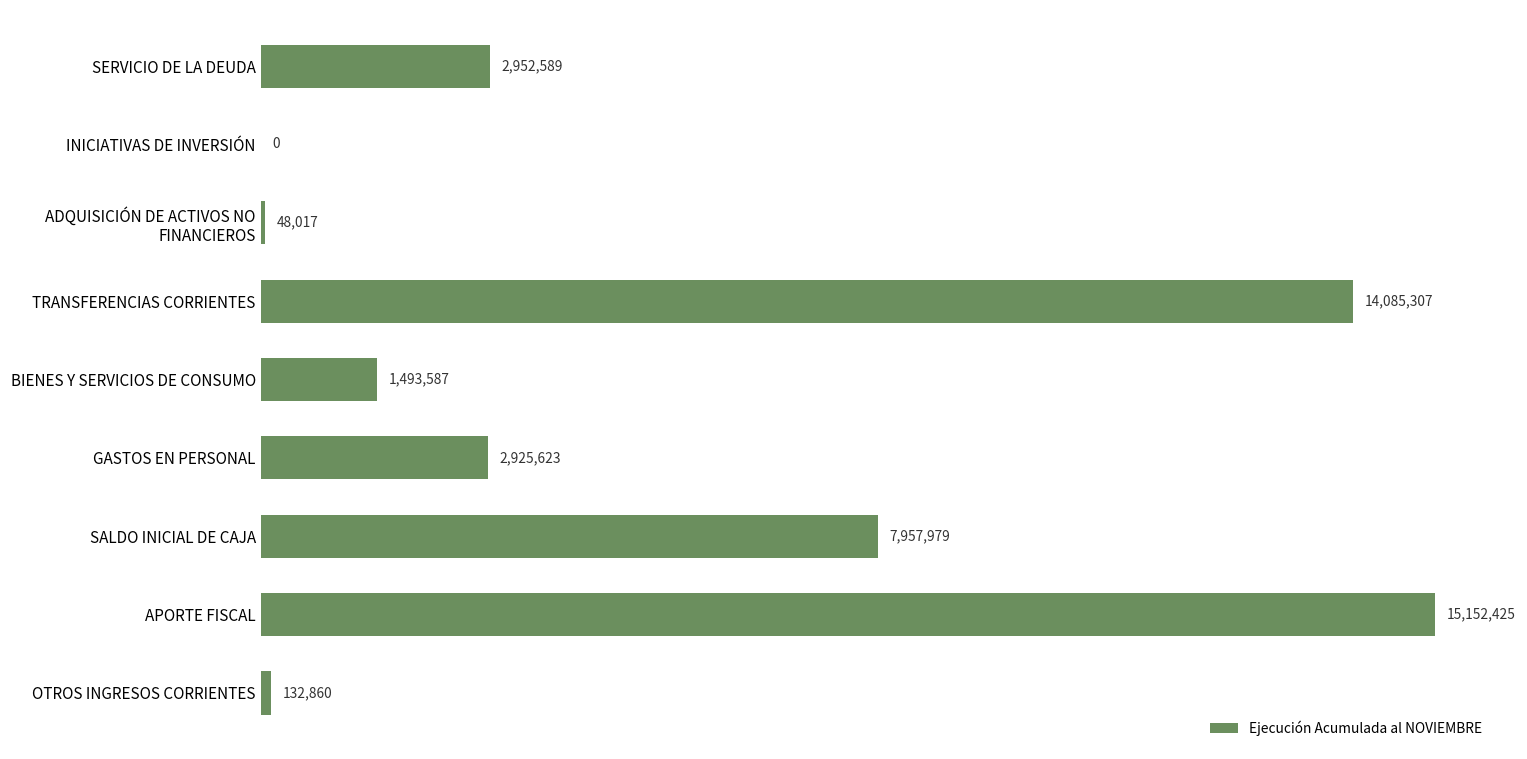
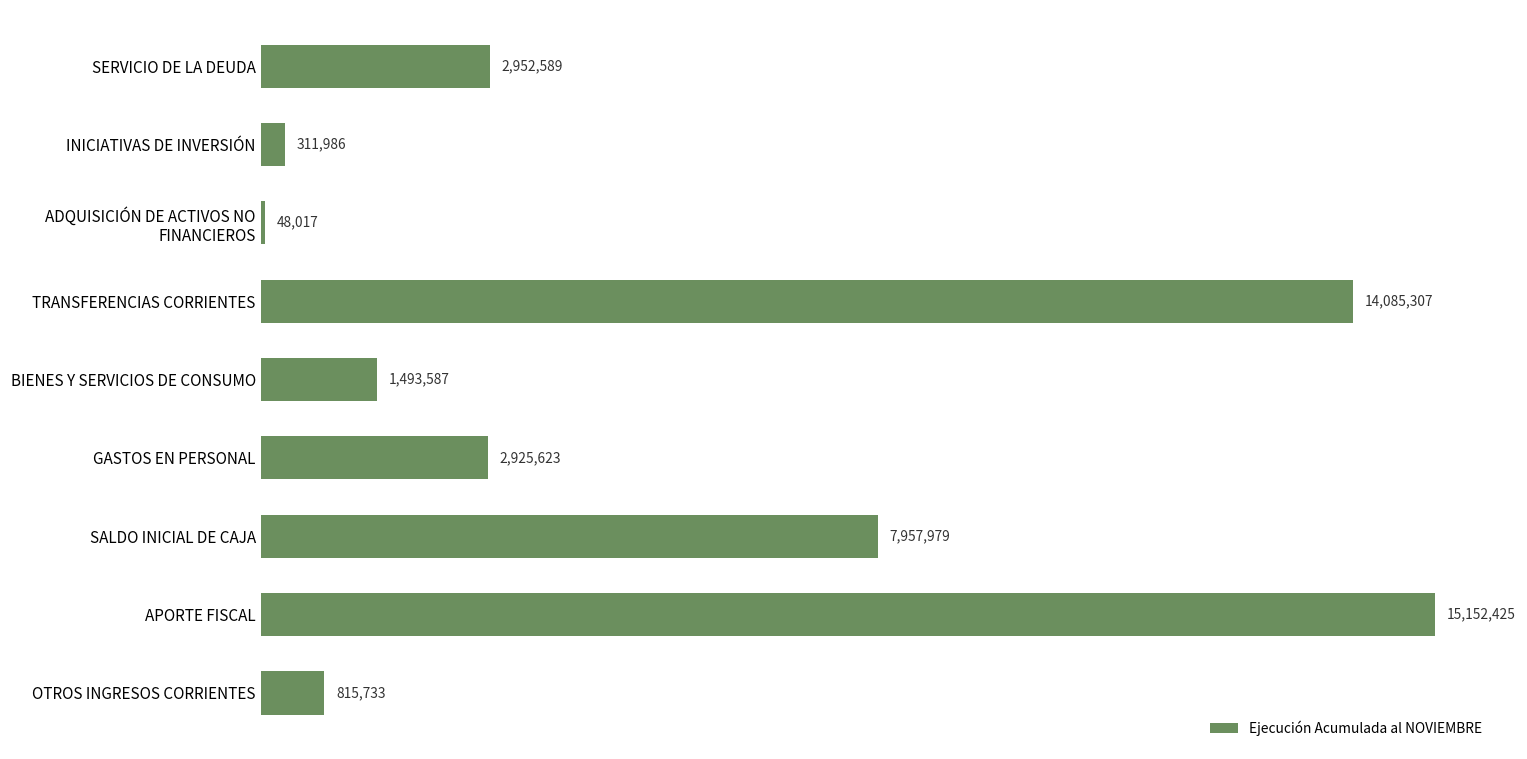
INICIATIVAS DE INVERSIÓN: 0 -> 311,986
OTROS INGRESOS CORRIENTES: 132,860 -> 815,733
